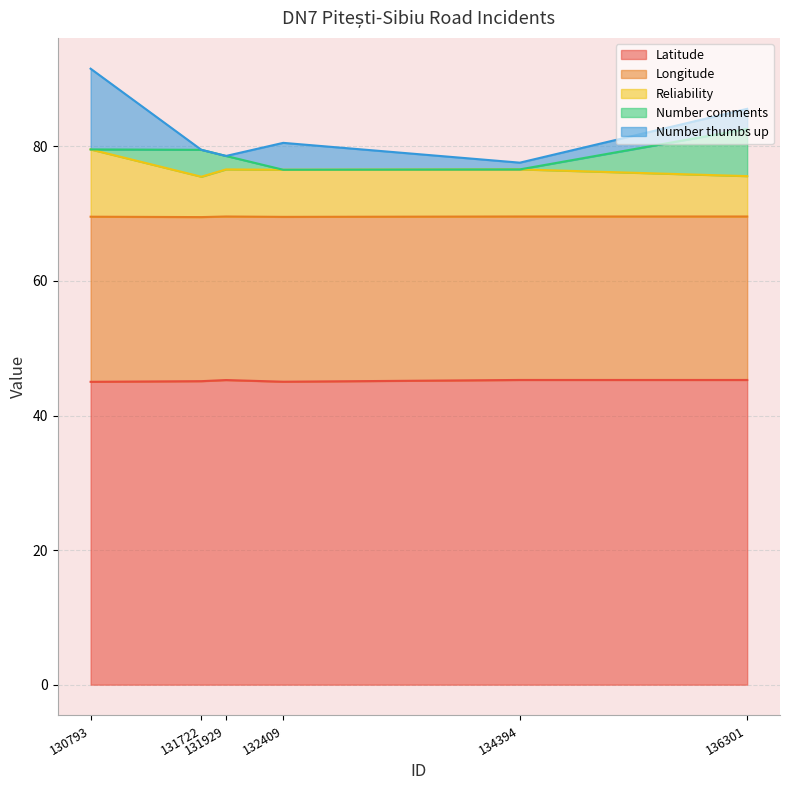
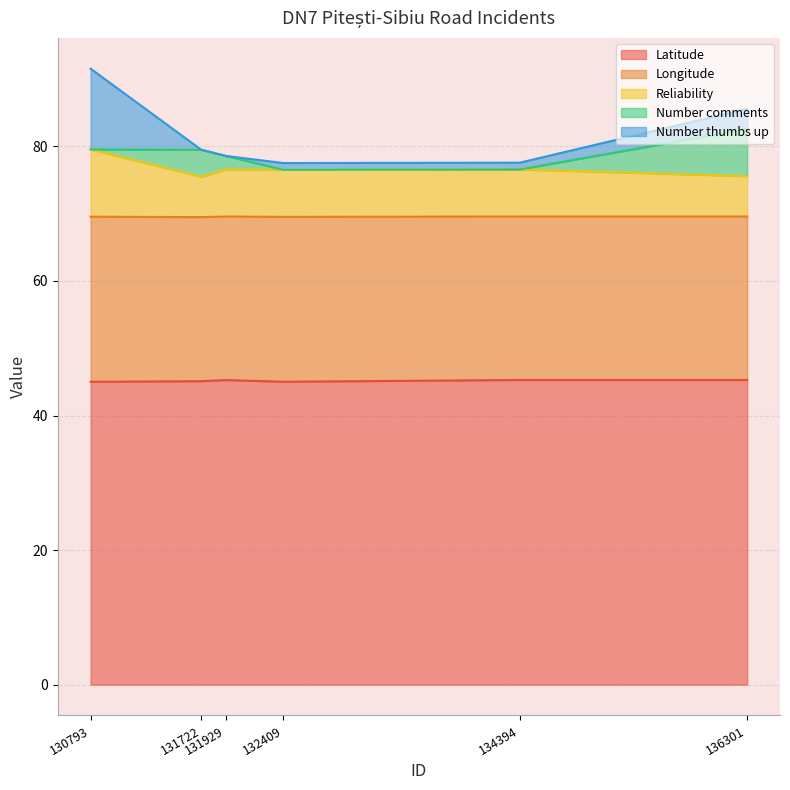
Number thumbs up, 132409: 4 -> 1
